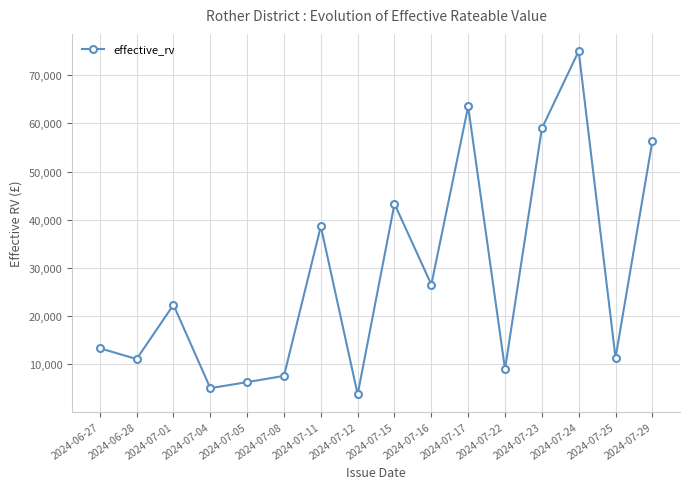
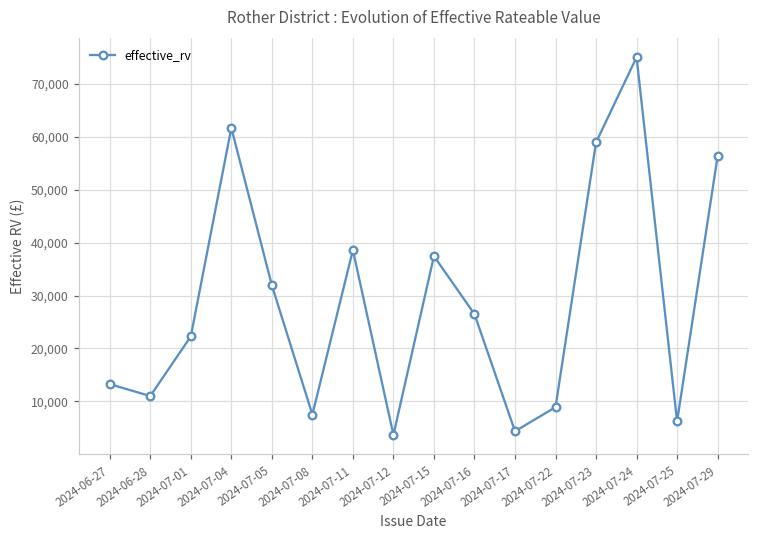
2024-07-04: 5,000 -> 62,000
2024-07-05: 6,000 -> 32,000
2024-07-15: 43,000 -> 37,000
2024-07-17: 64,000 -> 4,000
2024-07-25: 11,000 -> 6,000
